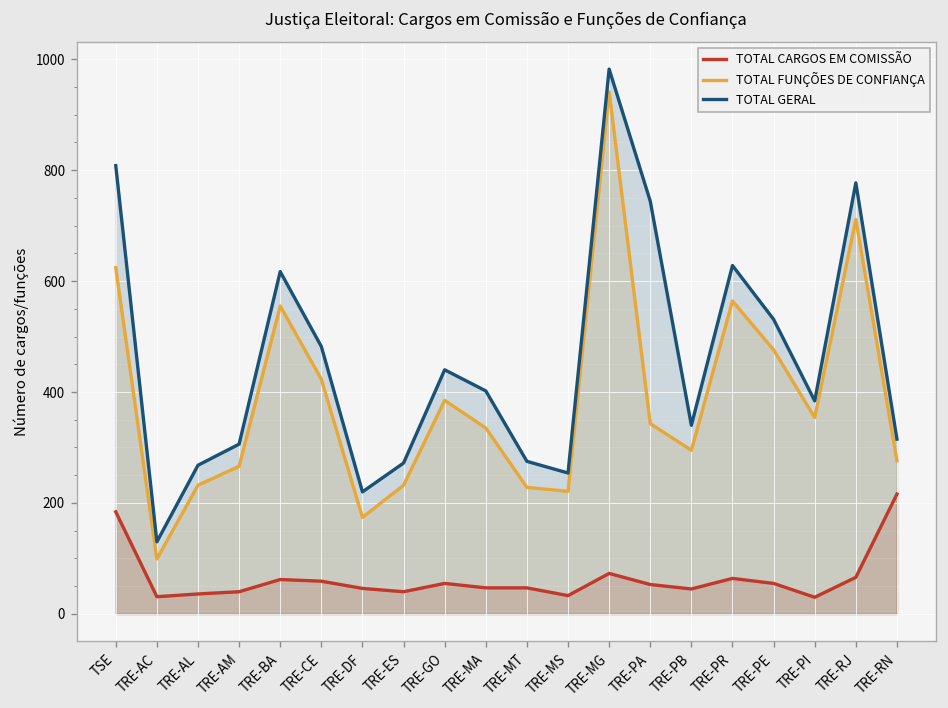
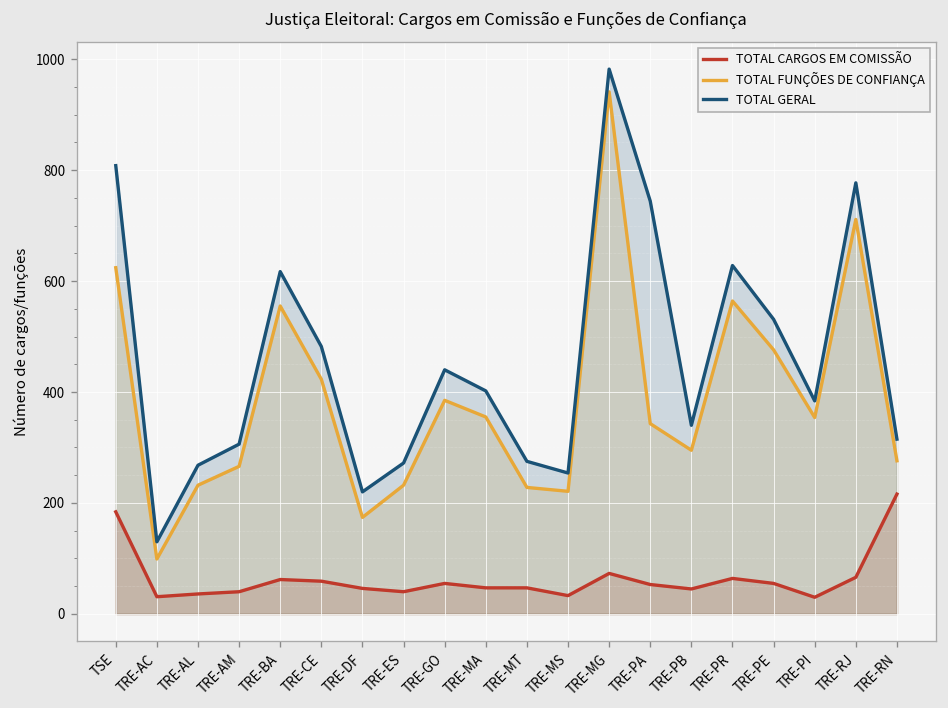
TOTAL FUNÇÕES DE CONFIANÇA, TRE-MA: 340 -> 360
